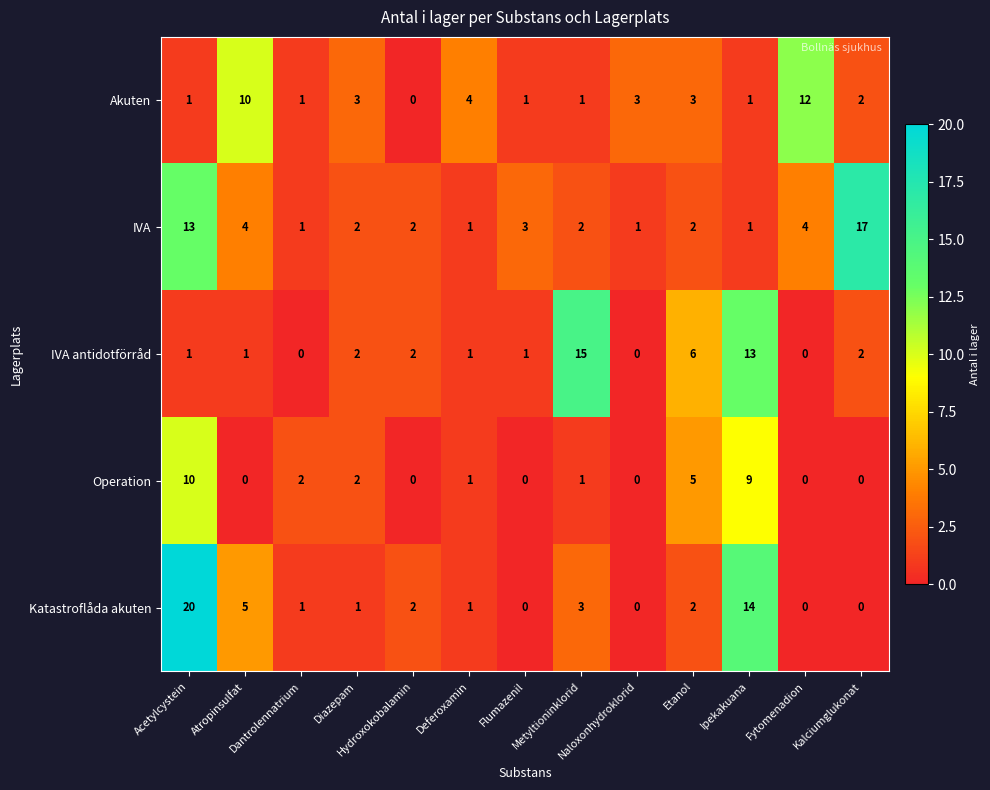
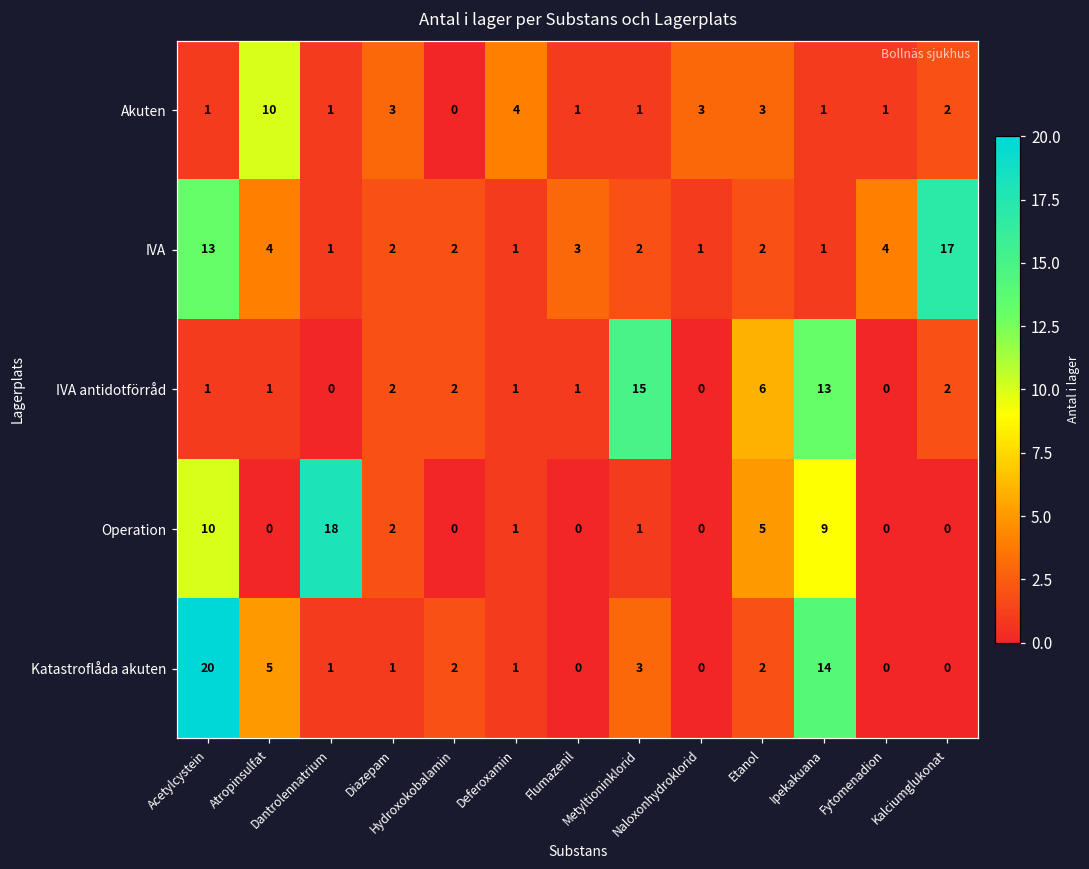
Akuten, Fytomenadion: 12 -> 1
Operation, Dantrolennatrium: 2 -> 18
